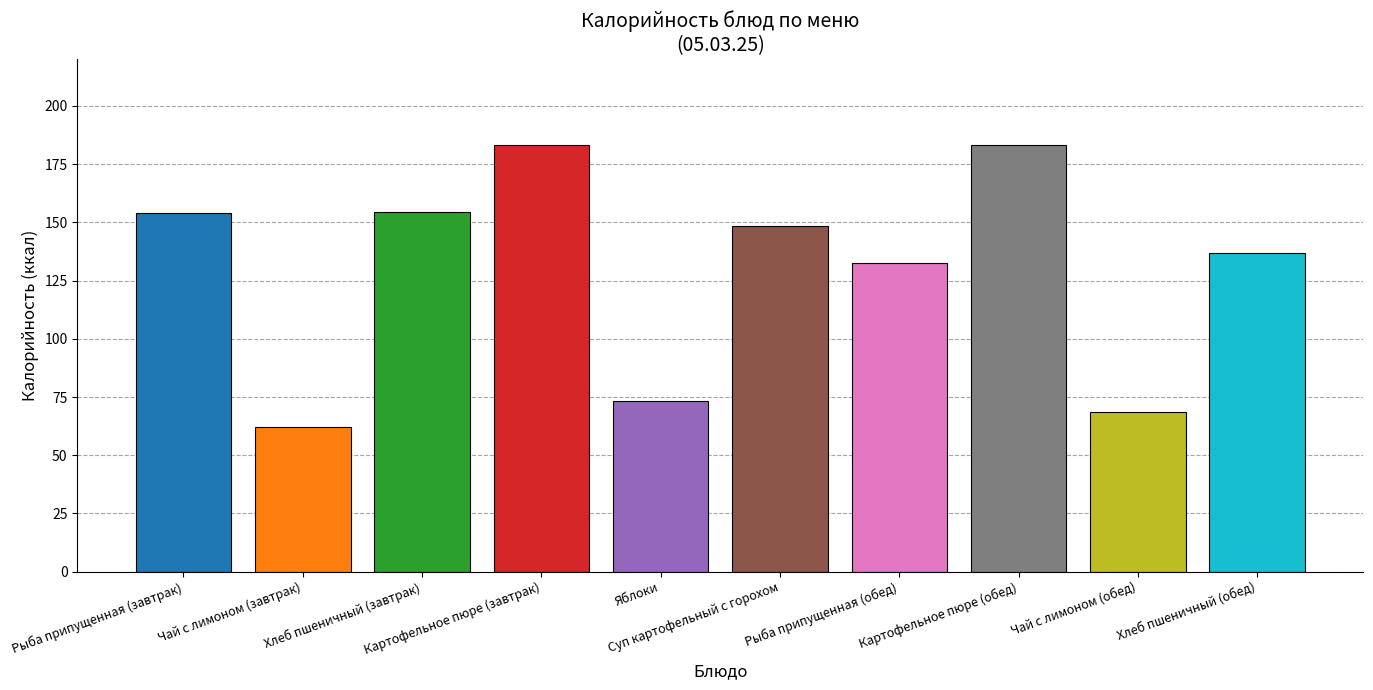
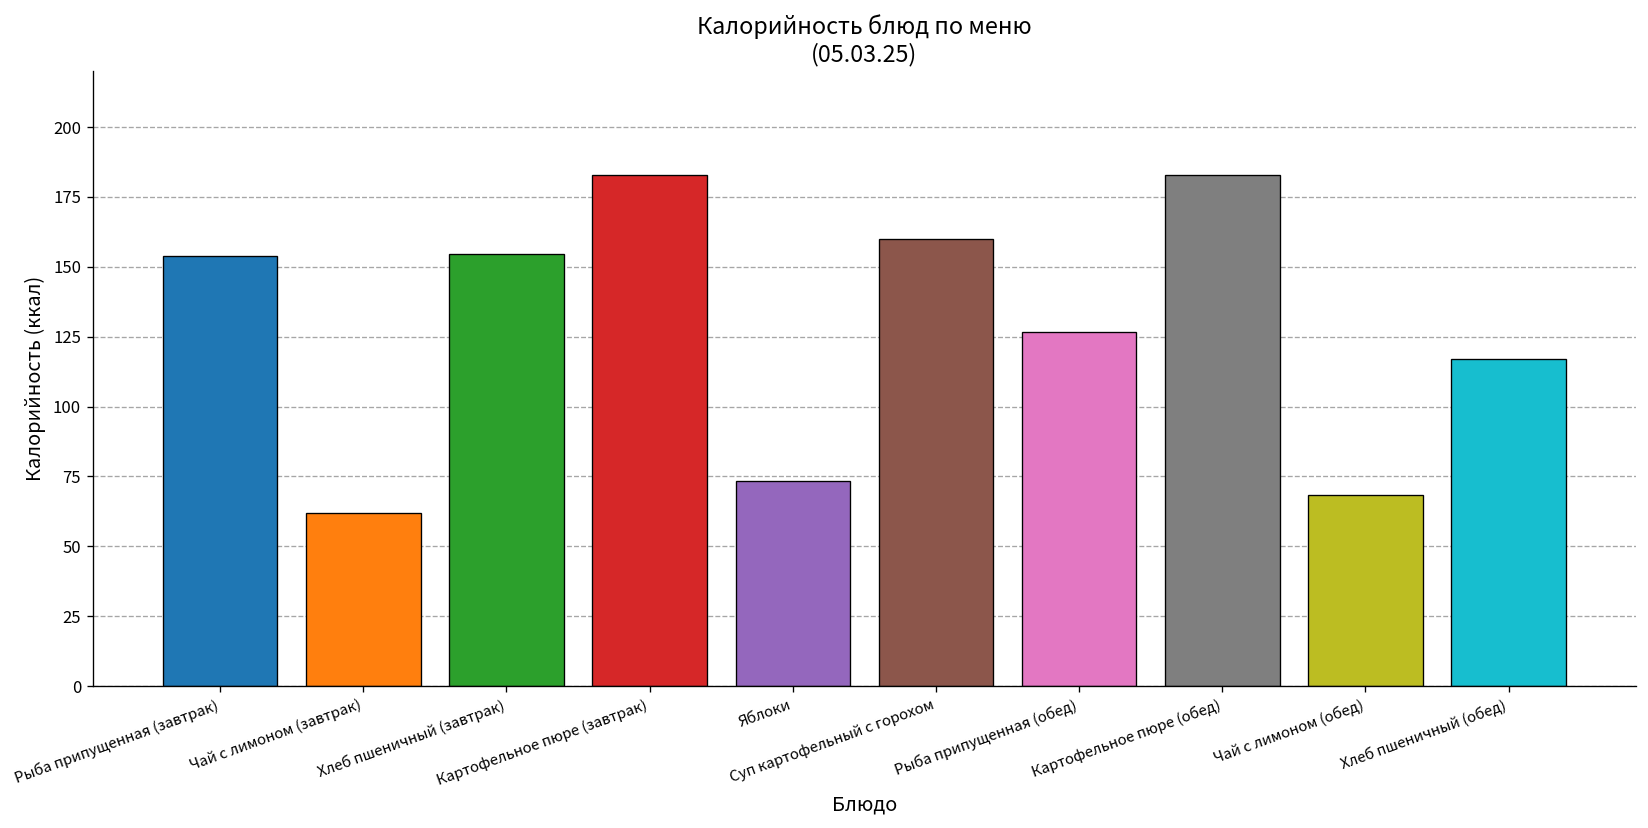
Суп картофельный с горохом: 148 -> 160
Рыба припущенная (обед): 133 -> 127
Хлеб пшеничный (обед): 137 -> 117
